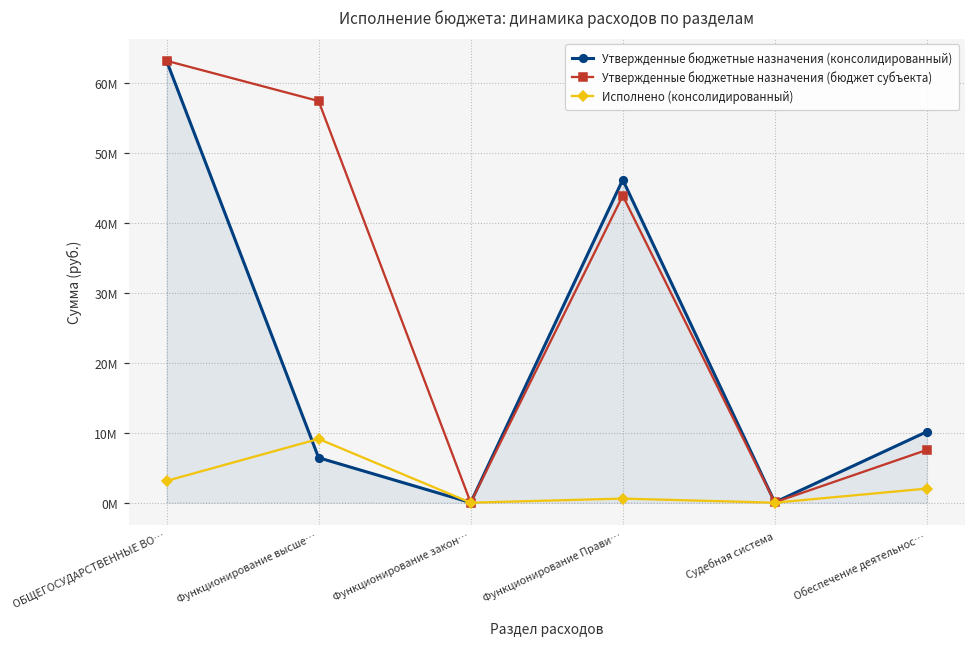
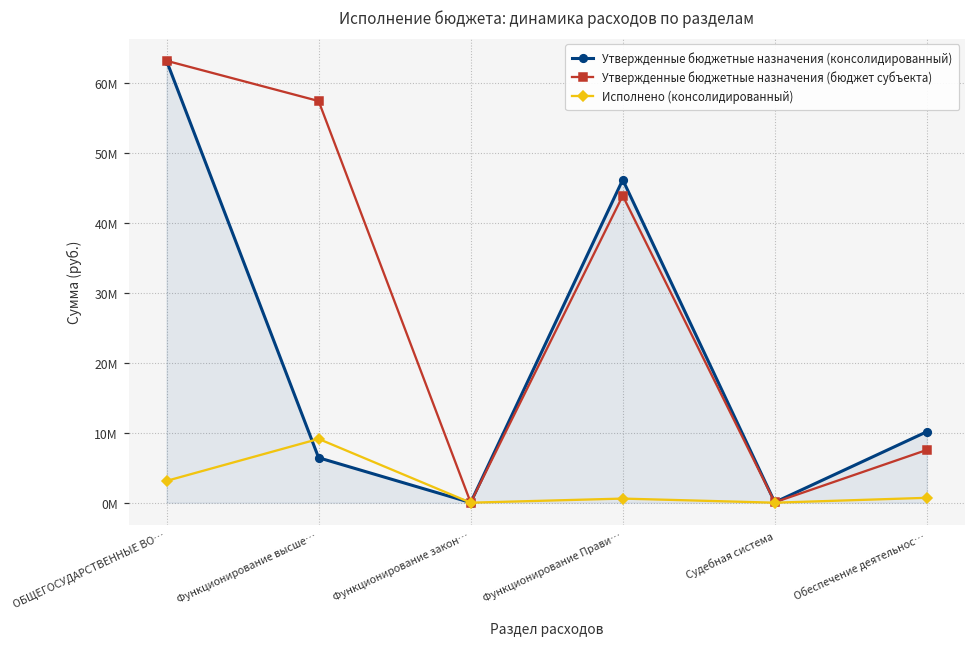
Исполнено (консолидированный), Обеспечение деятельнос…: 2000000 -> 1000000
